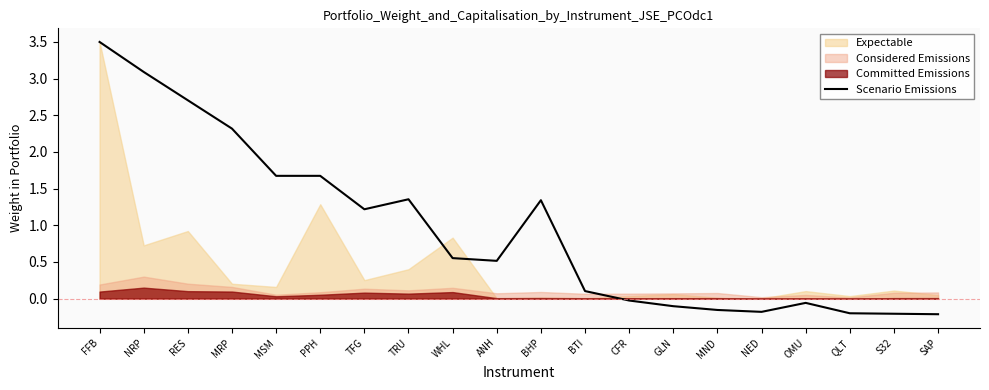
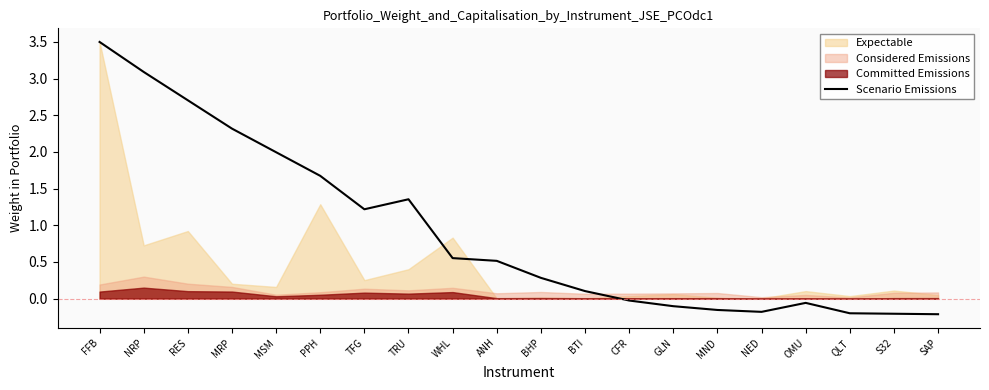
Scenario Emissions, MSM: 1.7 -> 2.0
Scenario Emissions, BHP: 1.3 -> 0.3
